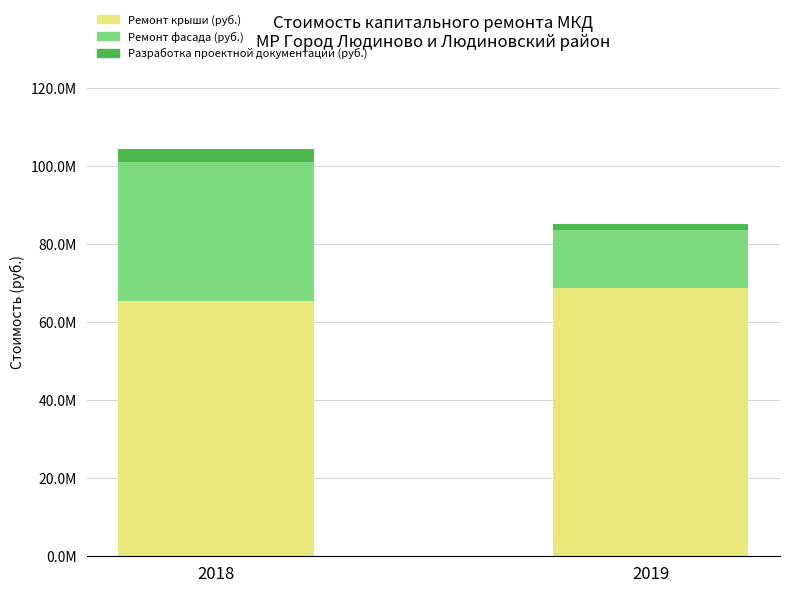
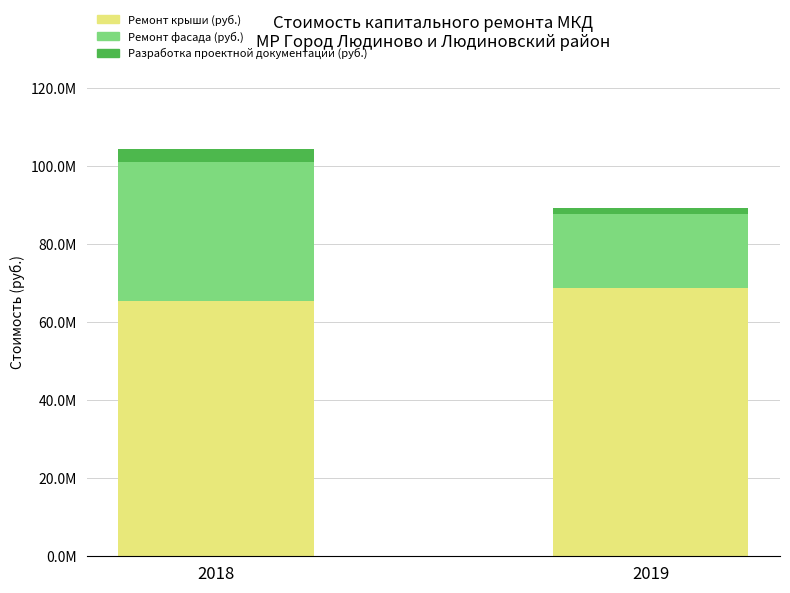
Ремонт фасада (руб.), 2019: 15000000 -> 19000000
